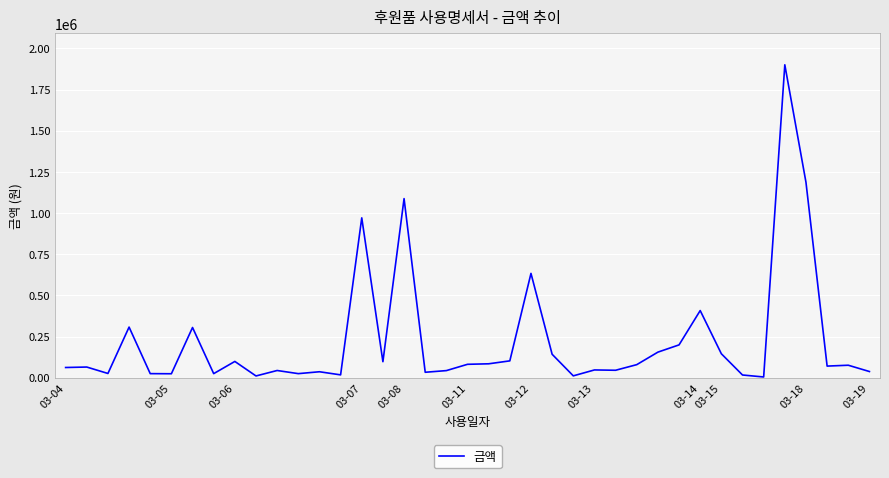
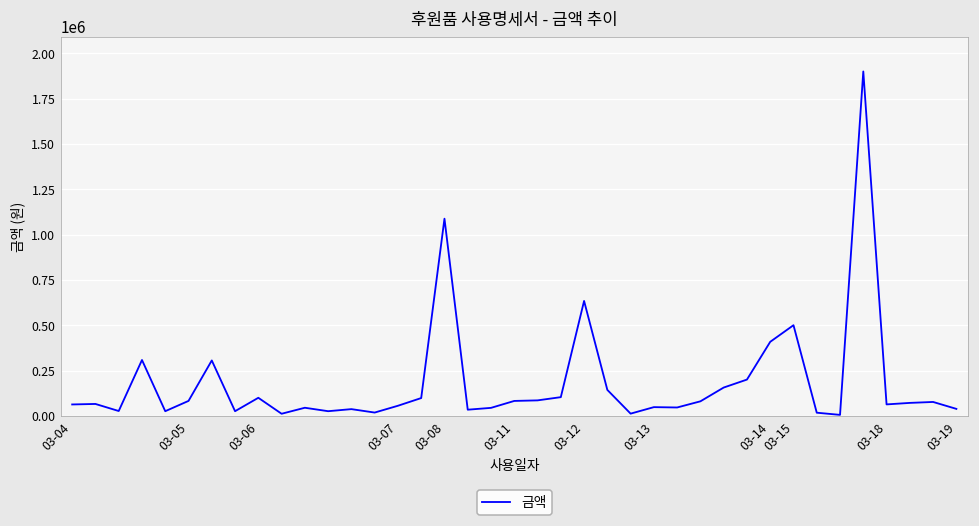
03-05: 20000 -> 80000
03-07: 970000 -> 60000
03-15: 150000 -> 500000
03-18: 1190000 -> 60000
